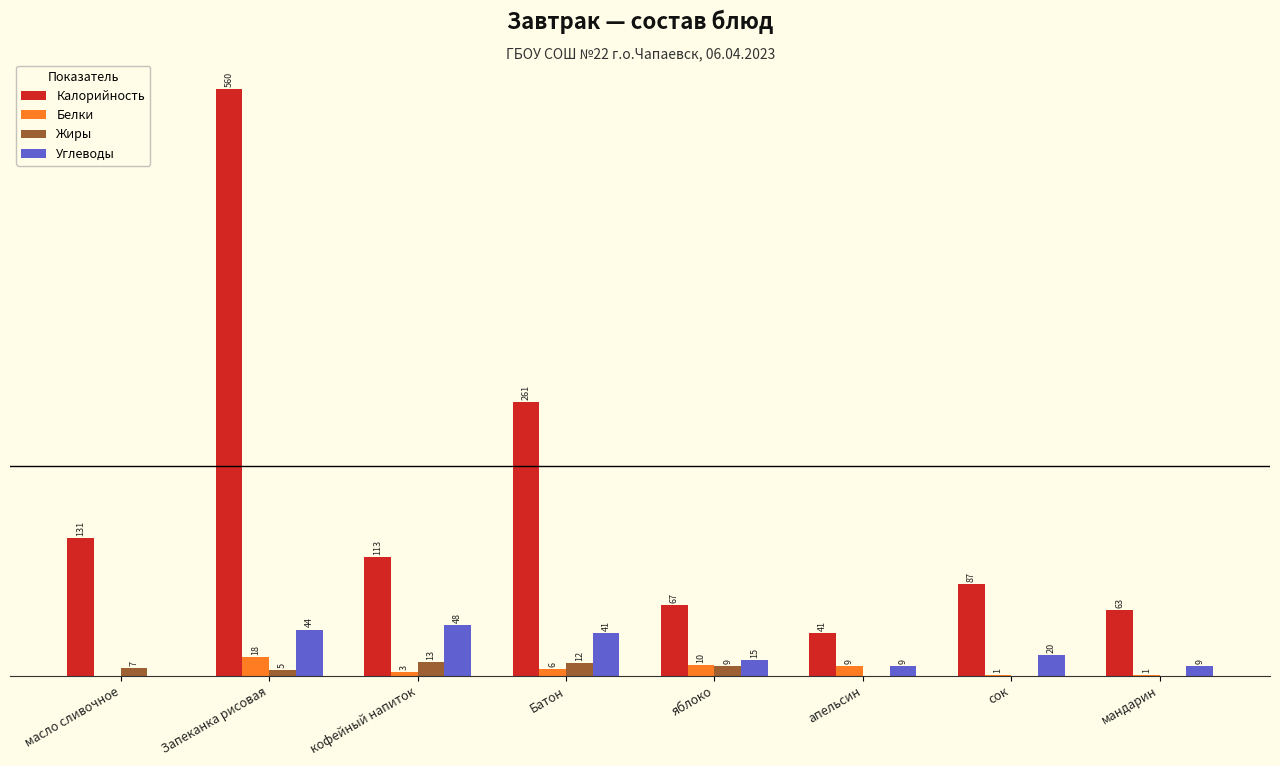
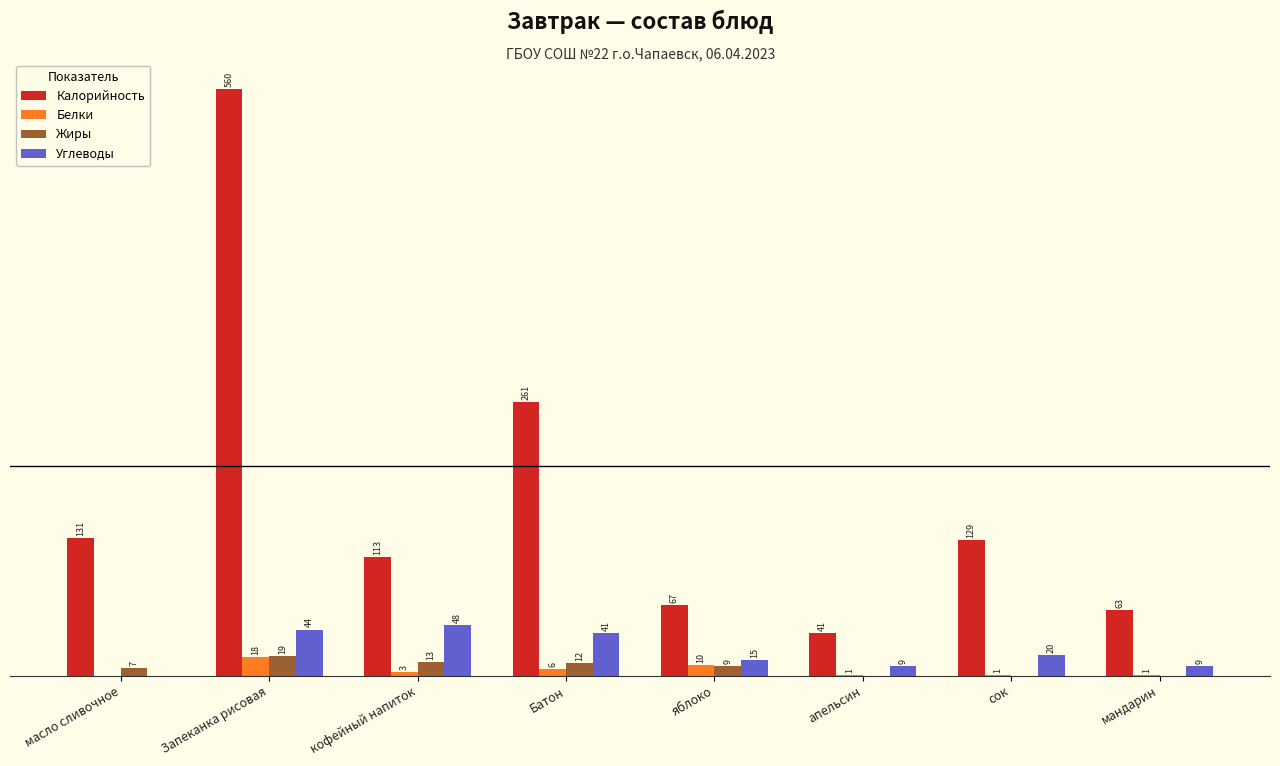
Жиры, Запеканка рисовая: 5 -> 19
Белки, апельсин: 9 -> 1
Калорийность, сок: 87 -> 129
